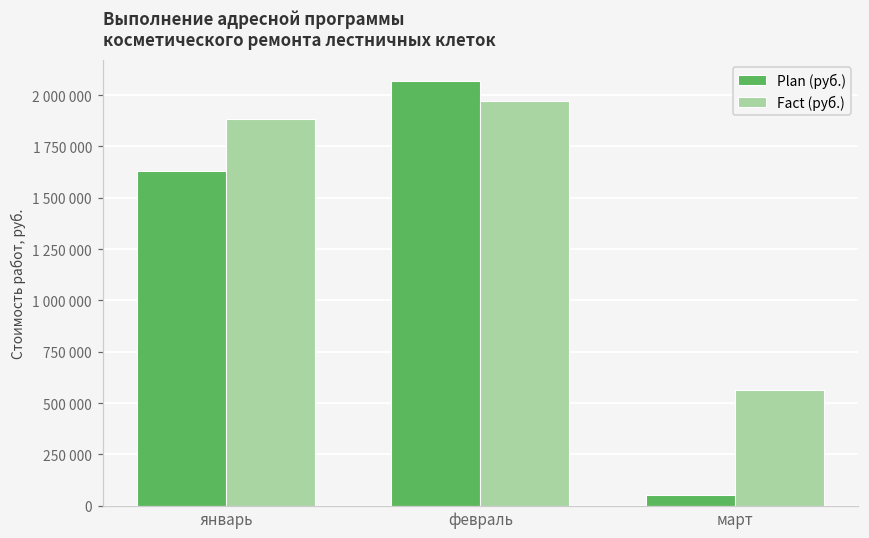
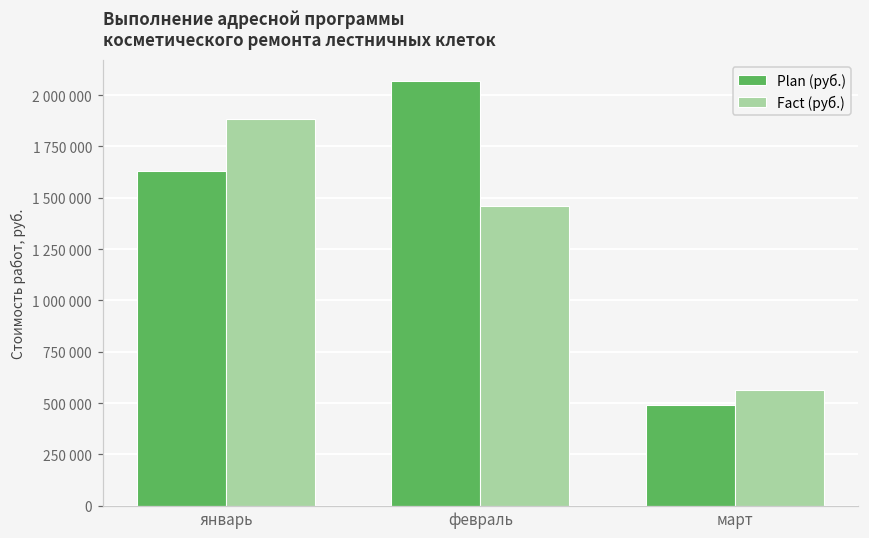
Fact (руб.), февраль: 1970000 -> 1460000
Plan (руб.), март: 50000 -> 490000
